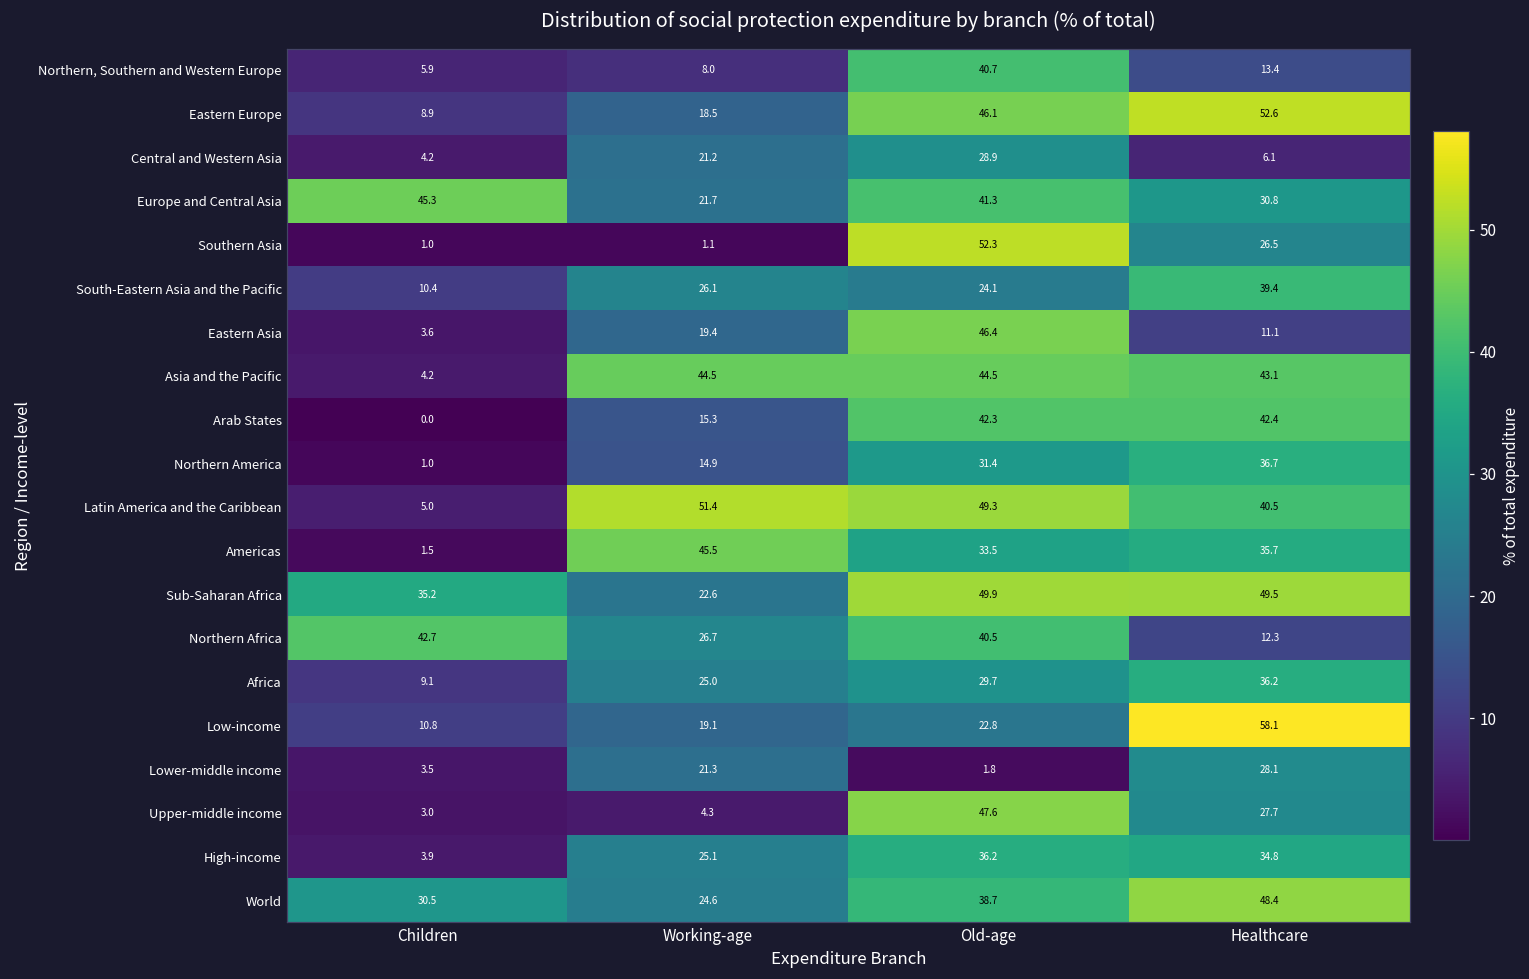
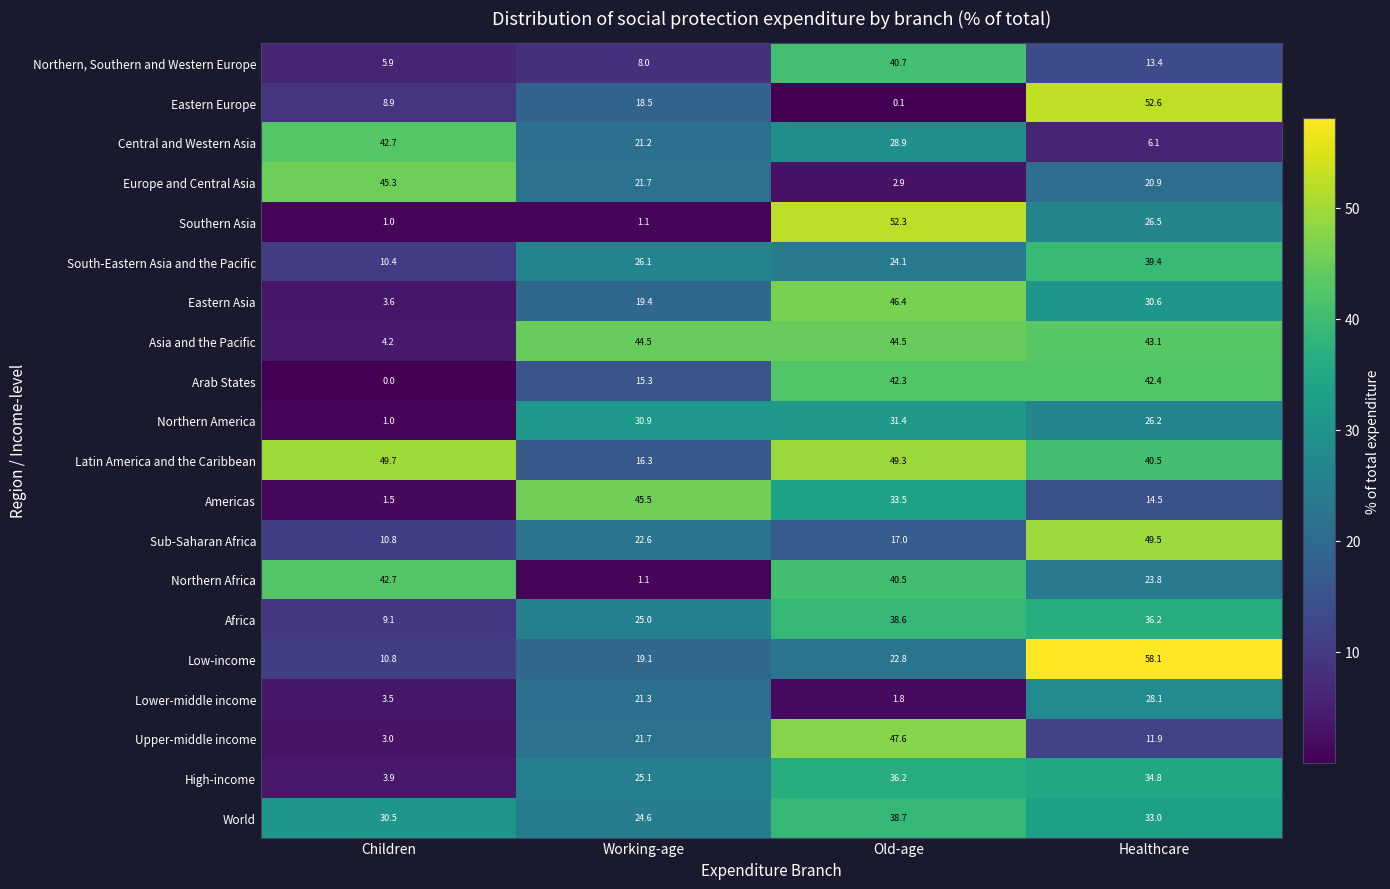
Eastern Europe, Old-age: 46.1 -> 0.1
Central and Western Asia, Children: 4.2 -> 42.7
Europe and Central Asia, Old-age: 41.3 -> 2.9
Europe and Central Asia, Healthcare: 30.8 -> 20.9
Eastern Asia, Healthcare: 11.1 -> 30.6
Northern America, Working-age: 14.9 -> 30.9
Northern America, Healthcare: 36.7 -> 26.2
Latin America and the Caribbean, Children: 5.0 -> 49.7
Latin America and the Caribbean, Working-age: 51.4 -> 16.3
Americas, Healthcare: 35.7 -> 14.5
Sub-Saharan Africa, Children: 35.2 -> 10.8
Sub-Saharan Africa, Old-age: 49.9 -> 17.0
Northern Africa, Working-age: 26.7 -> 1.1
Northern Africa, Healthcare: 12.3 -> 23.8
Africa, Old-age: 29.7 -> 38.6
Upper-middle income, Working-age: 4.3 -> 21.7
Upper-middle income, Healthcare: 27.7 -> 11.9
World, Healthcare: 48.4 -> 33.0
